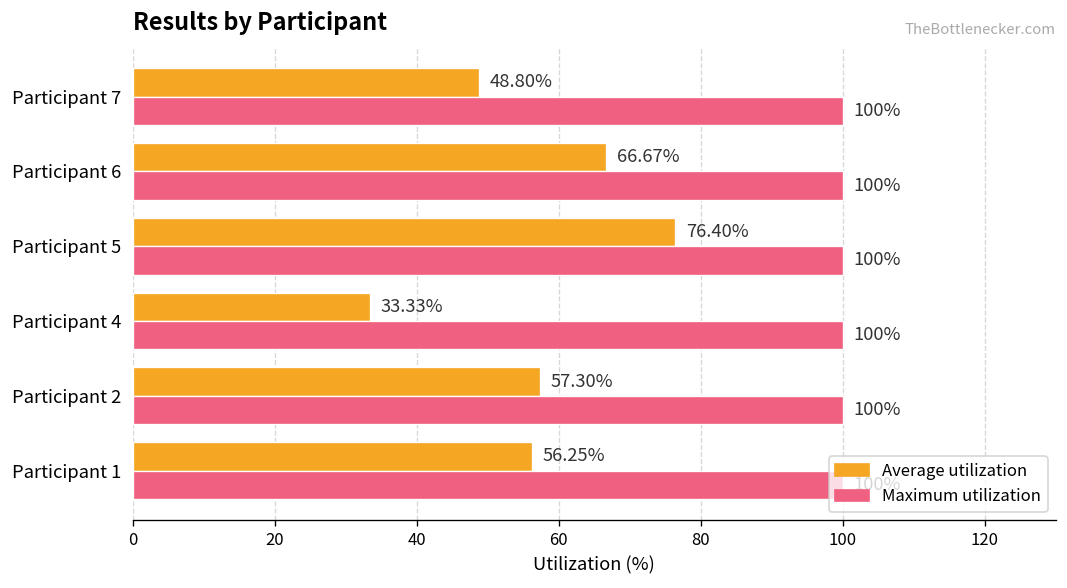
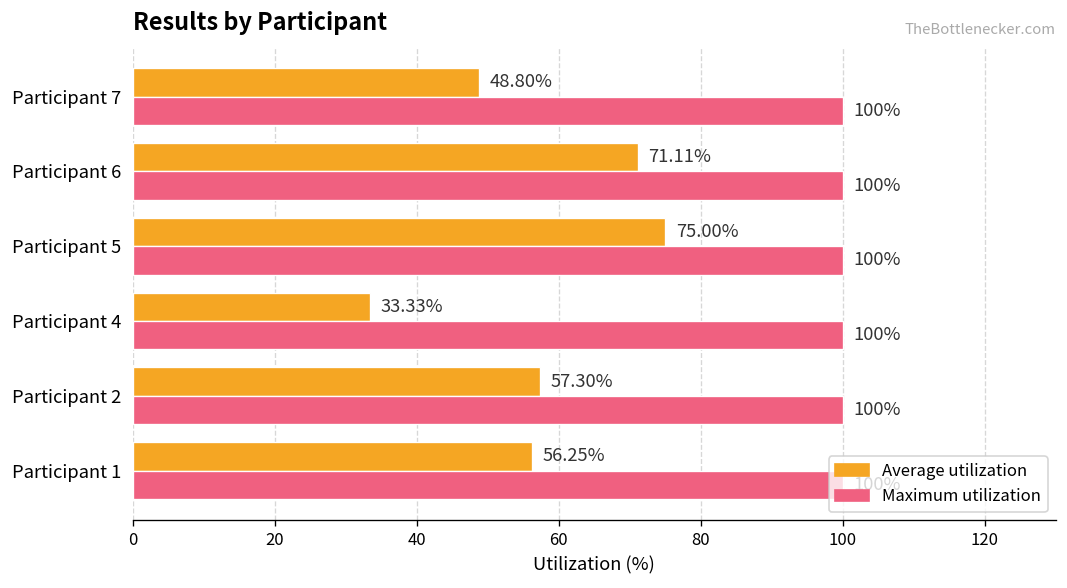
Average utilization, Participant 6: 66.67% -> 71.11%
Average utilization, Participant 5: 76.40% -> 75.00%
